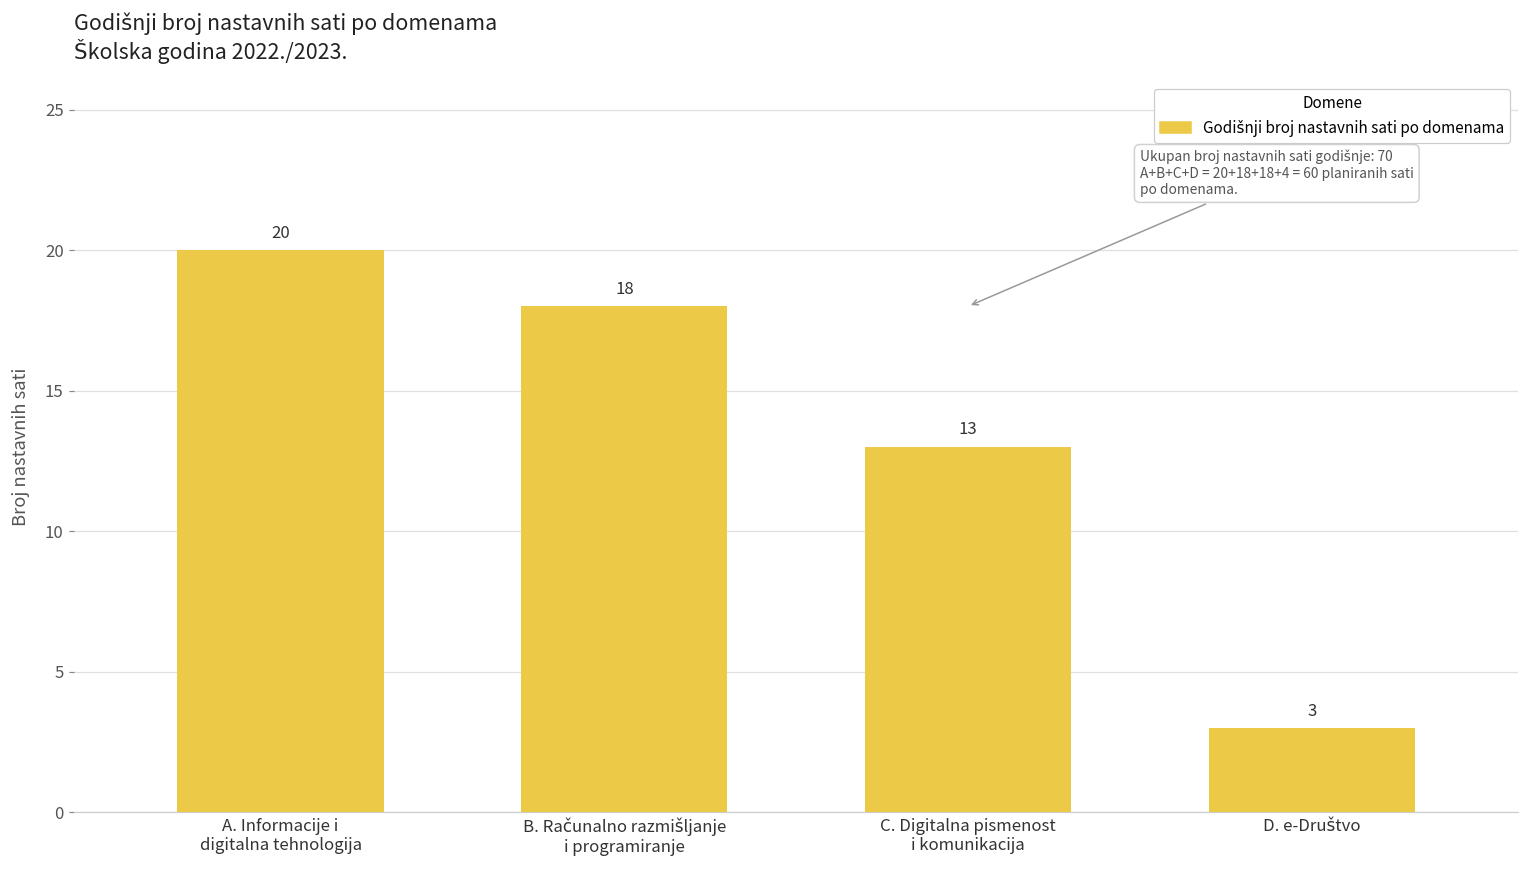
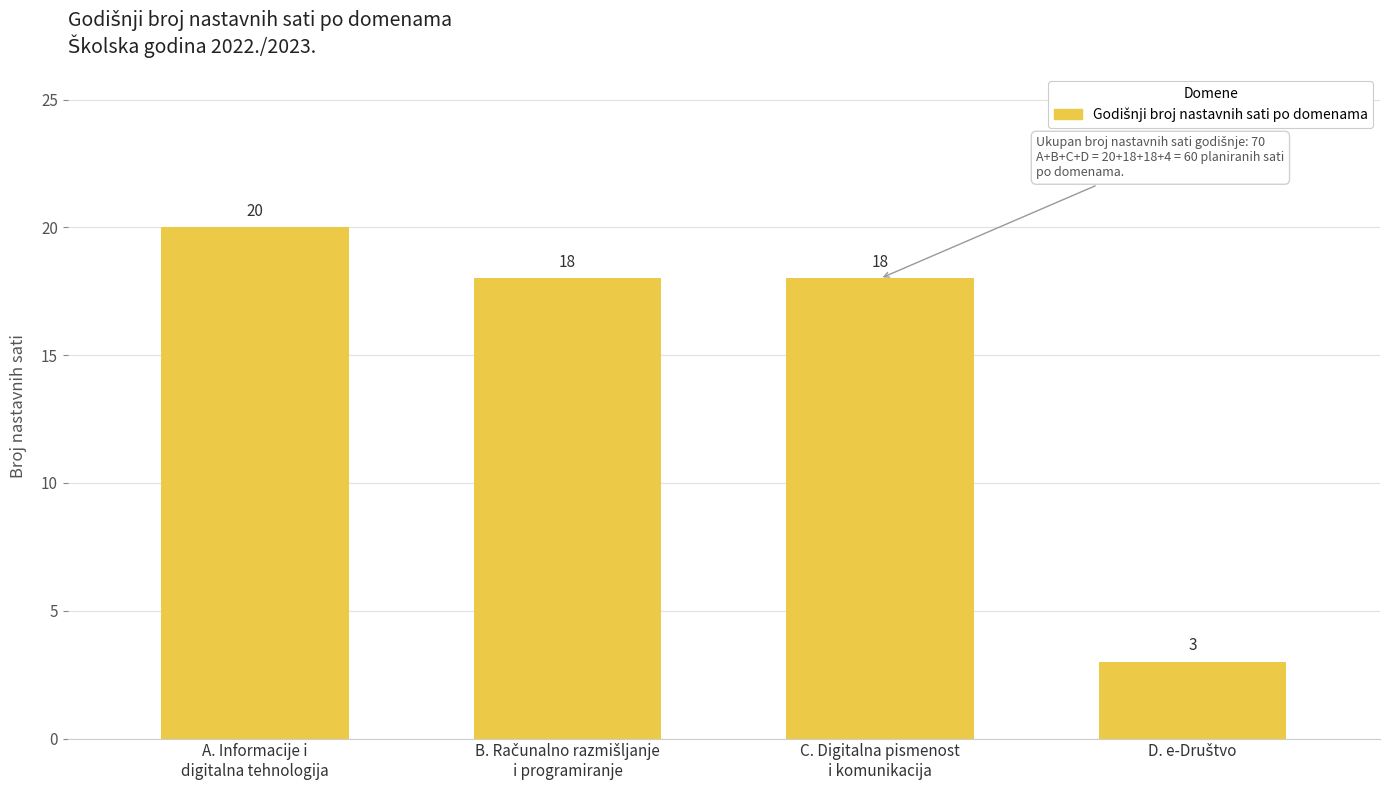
C. Digitalna pismenost i komunikacija: 13 -> 18
